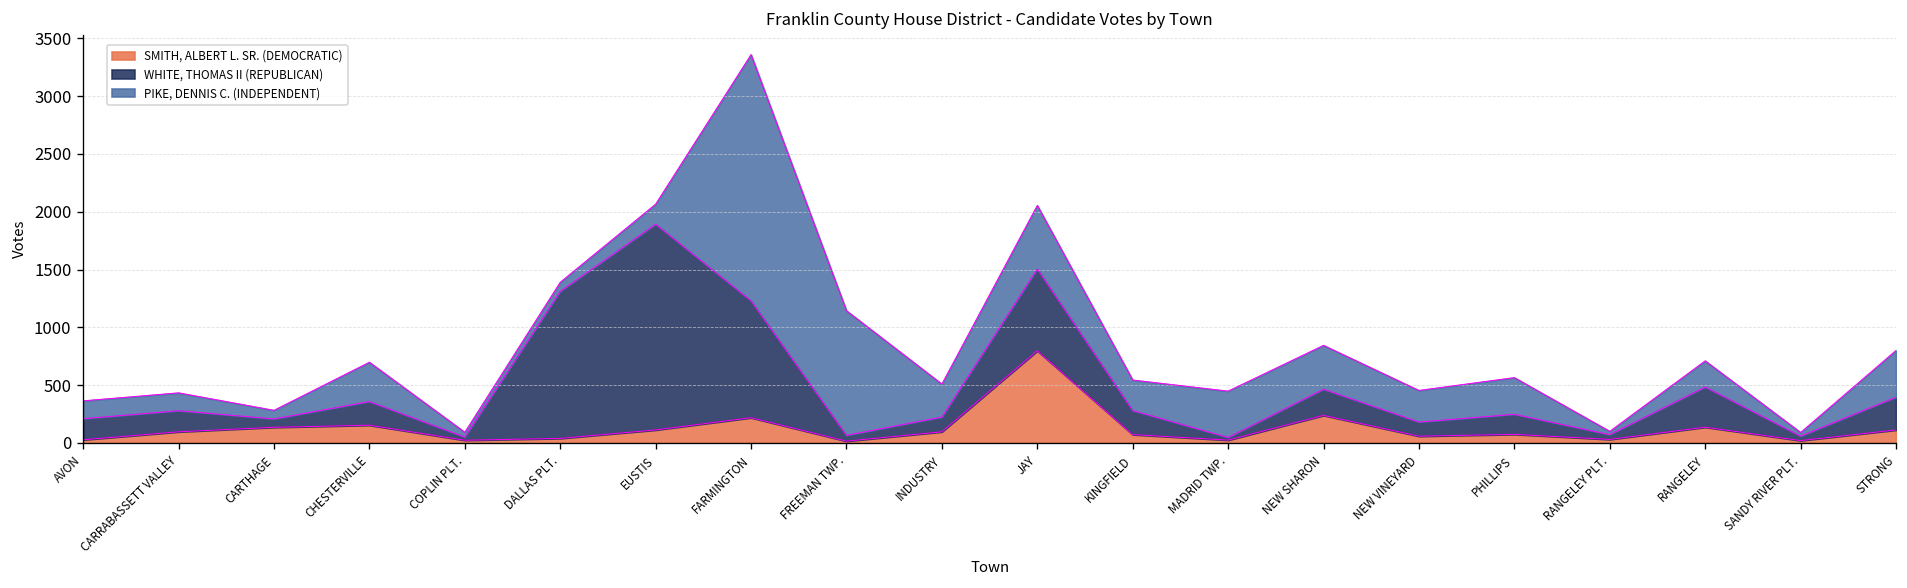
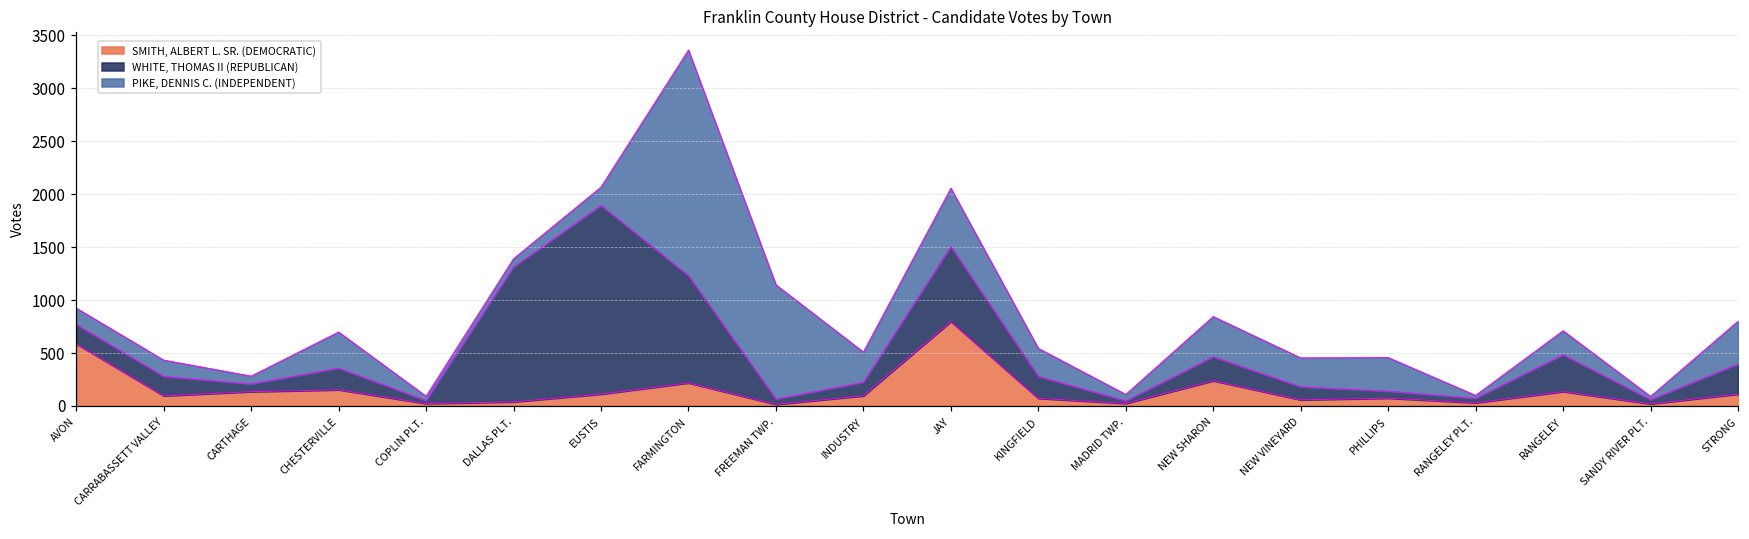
SMITH, ALBERT L. SR. (DEMOCRATIC), AVON: 0 -> 600
PIKE, DENNIS C. (INDEPENDENT), MADRID TWP.: 400 -> 100
WHITE, THOMAS II (REPUBLICAN), PHILLIPS: 200 -> 100
